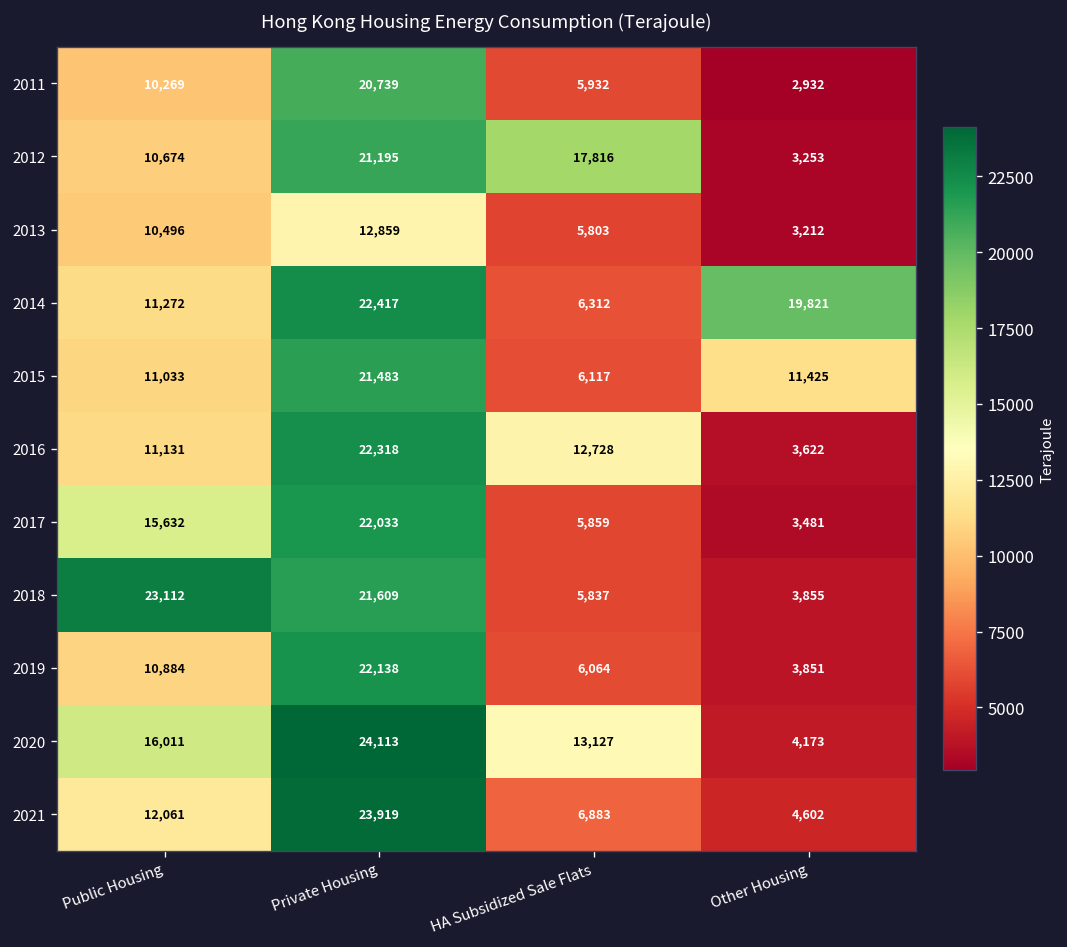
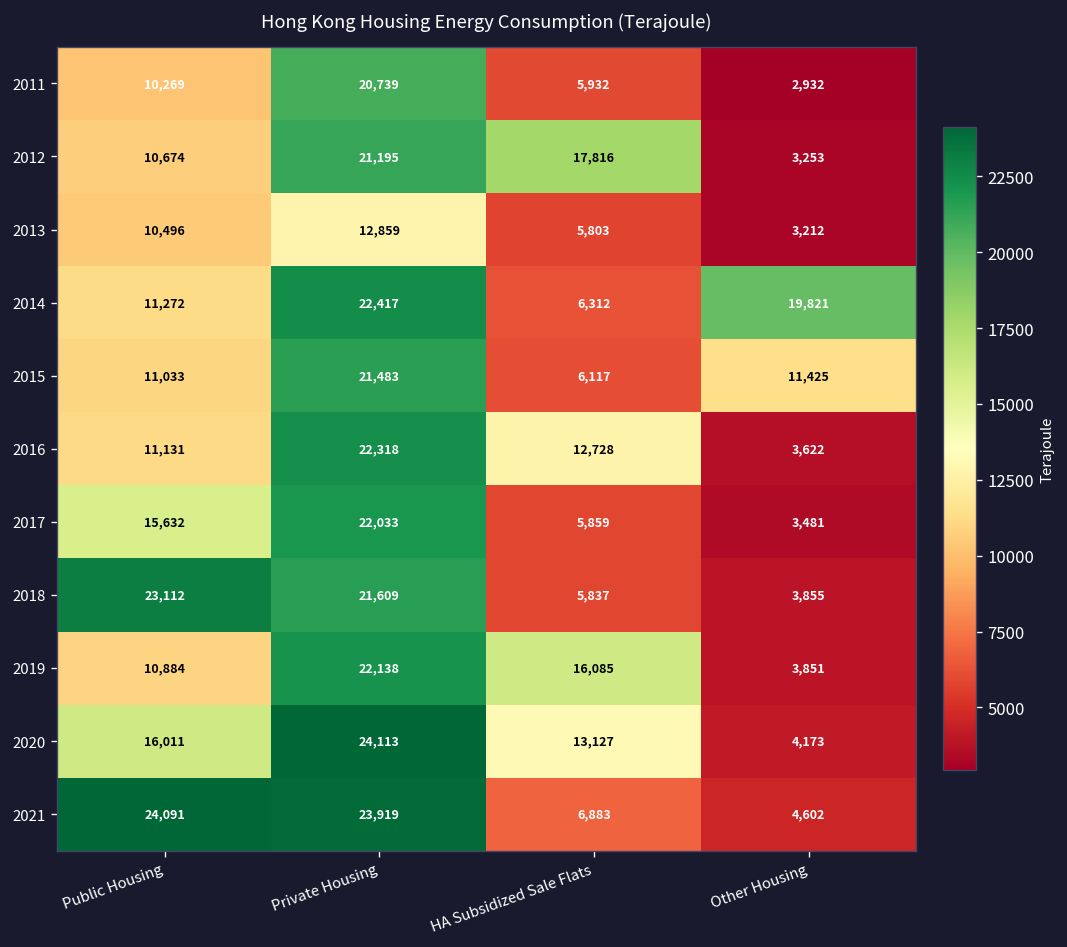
2019, HA Subsidized Sale Flats: 6,064 -> 16,085
2021, Public Housing: 12,061 -> 24,091
